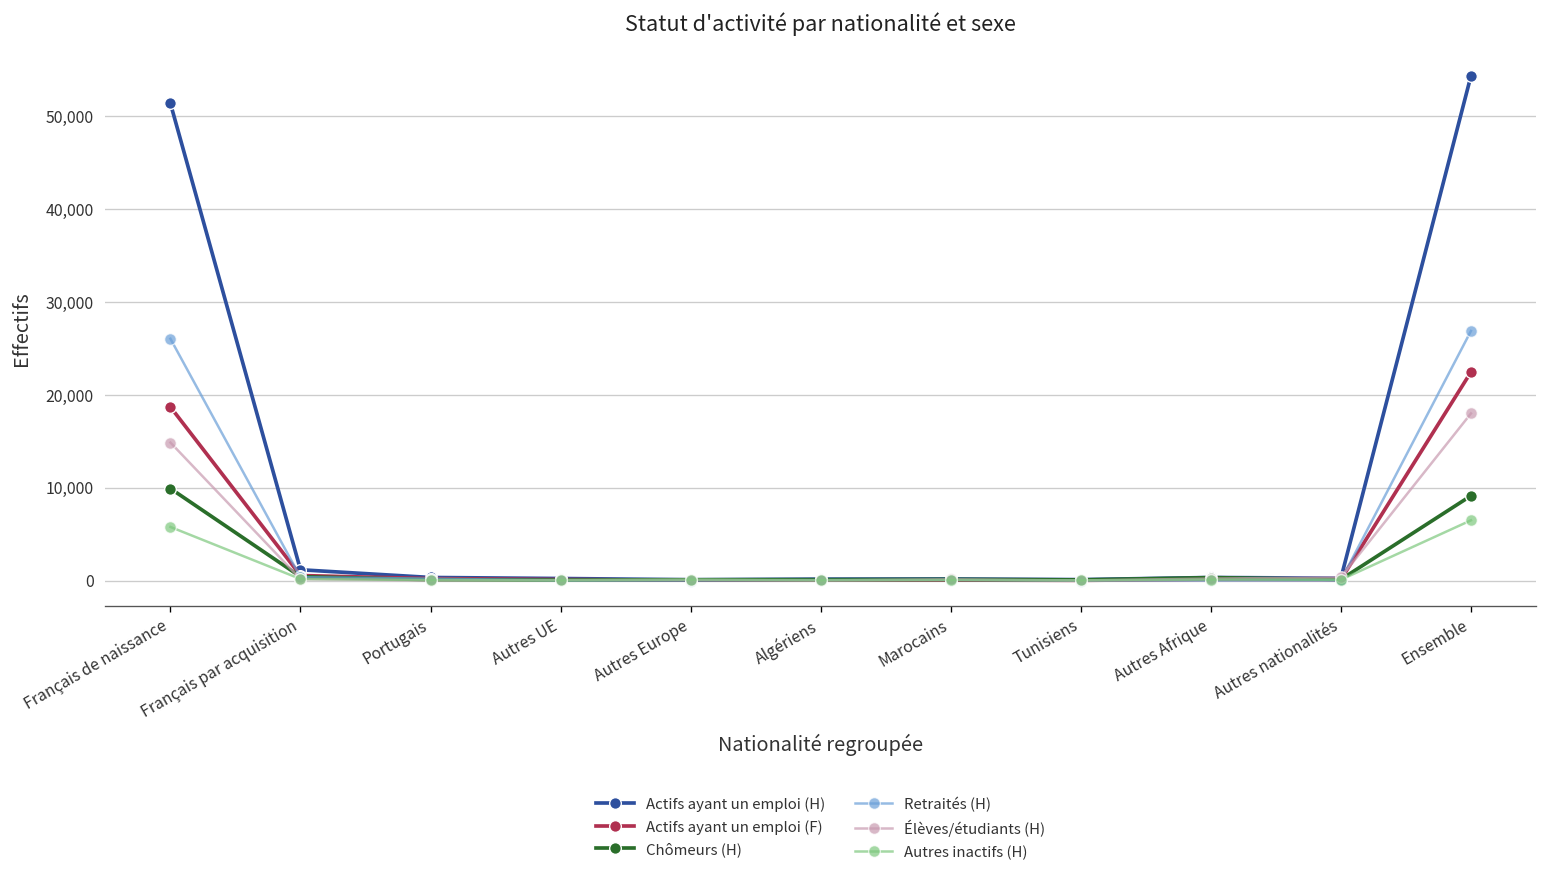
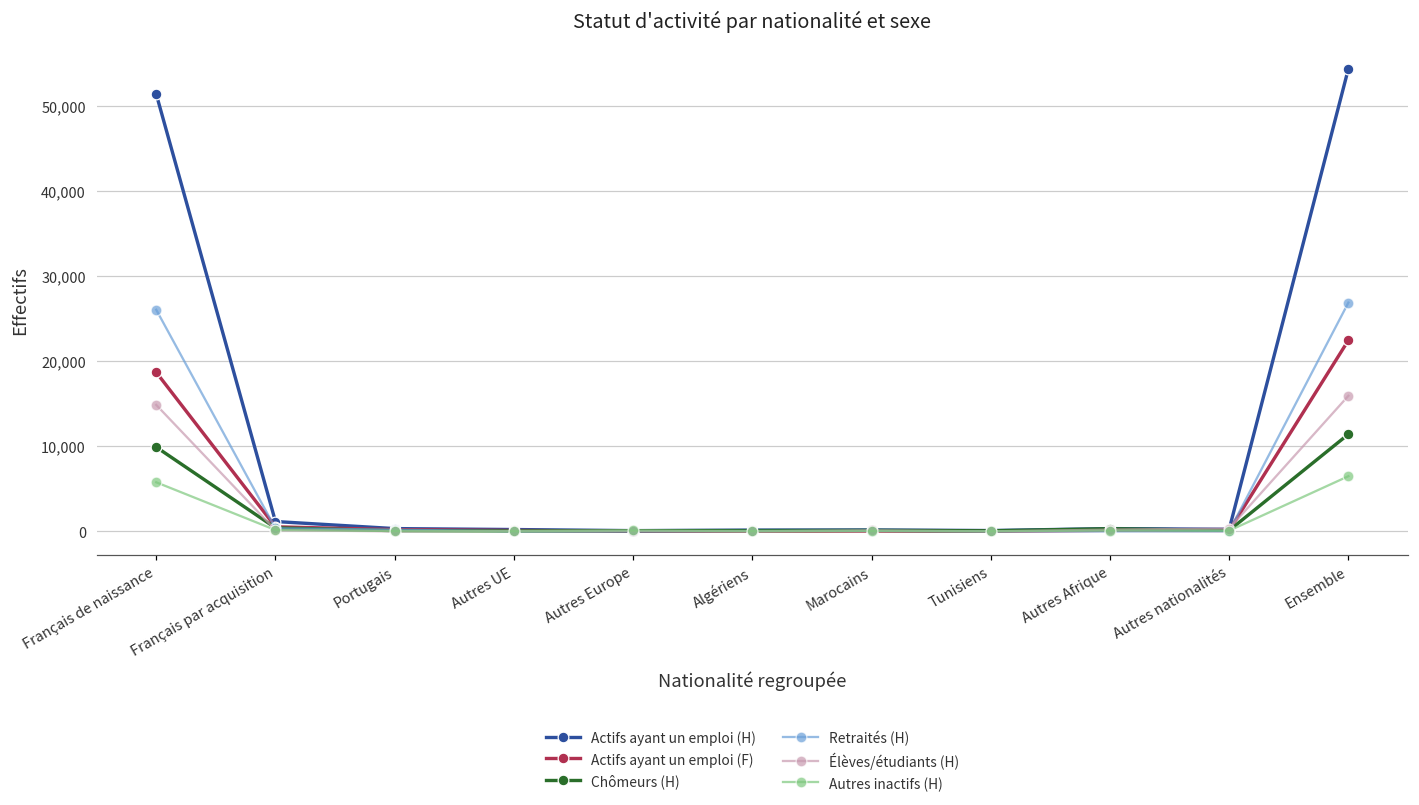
Chômeurs (H), Ensemble: 9,000 -> 11,000
Élèves/étudiants (H), Ensemble: 18,000 -> 16,000
